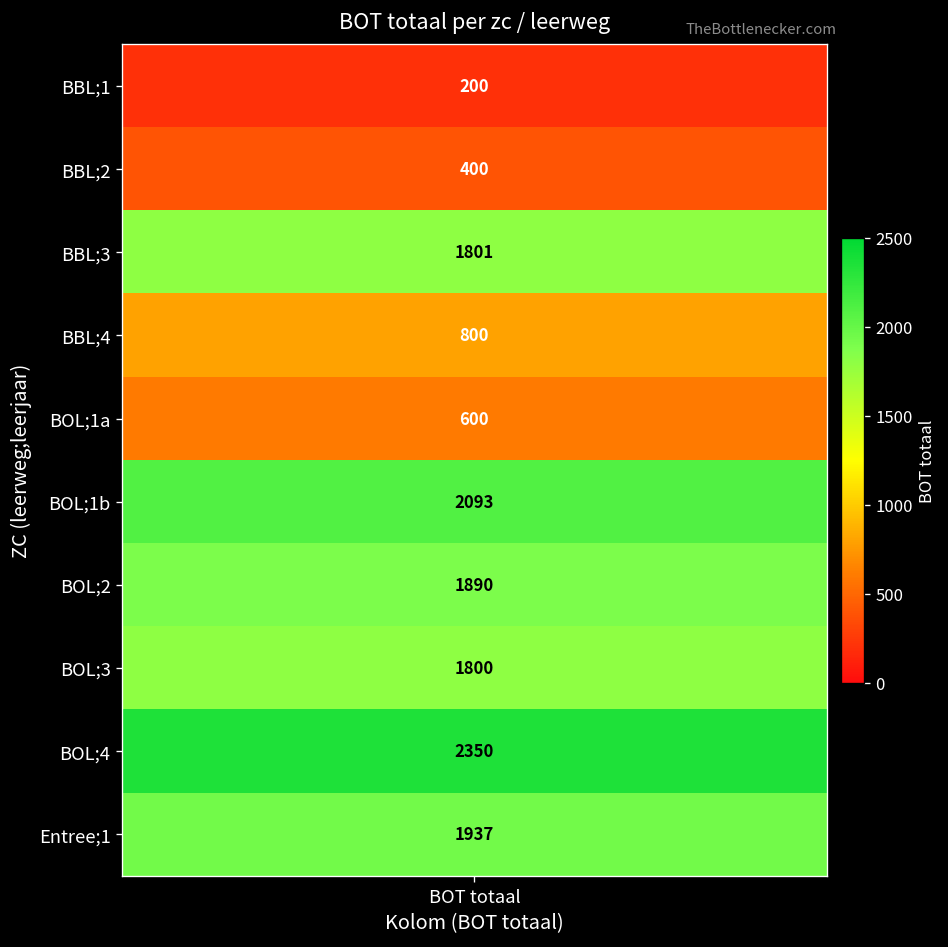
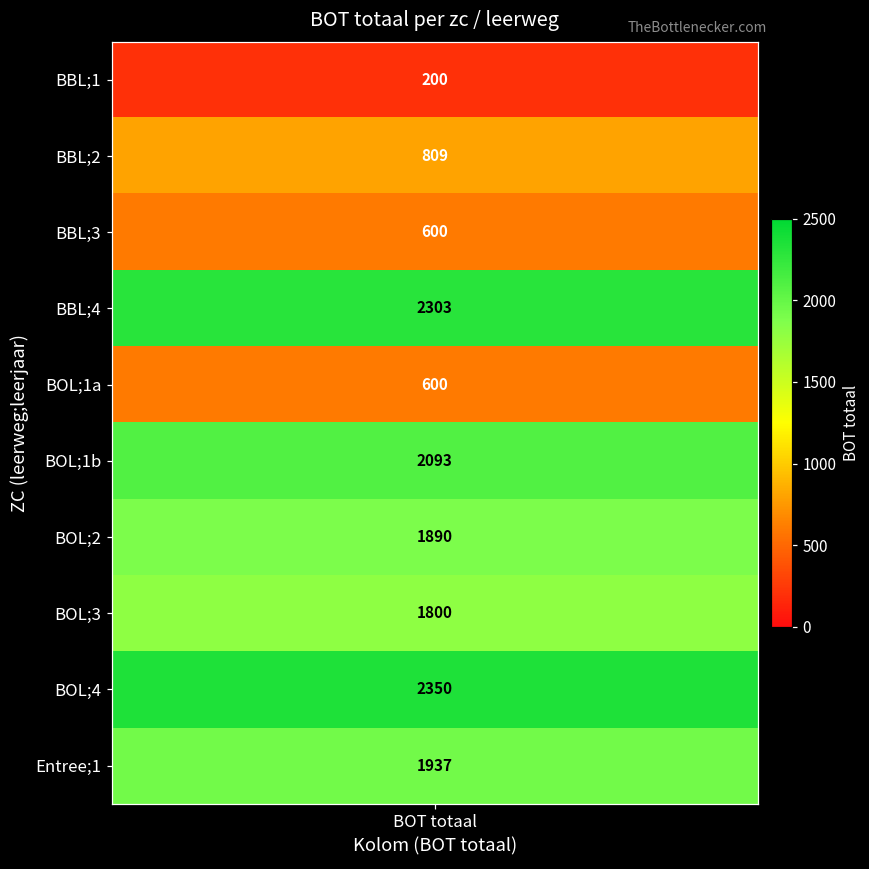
BBL;2, BOT totaal: 400 -> 809
BBL;3, BOT totaal: 1801 -> 600
BBL;4, BOT totaal: 800 -> 2303
